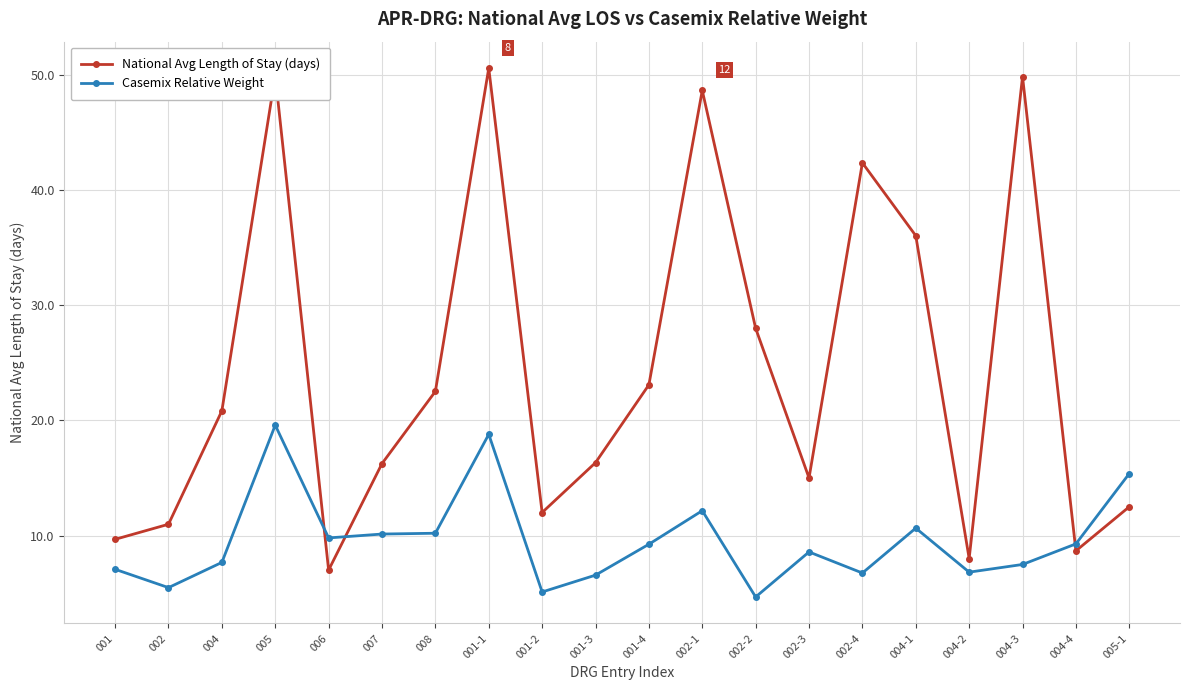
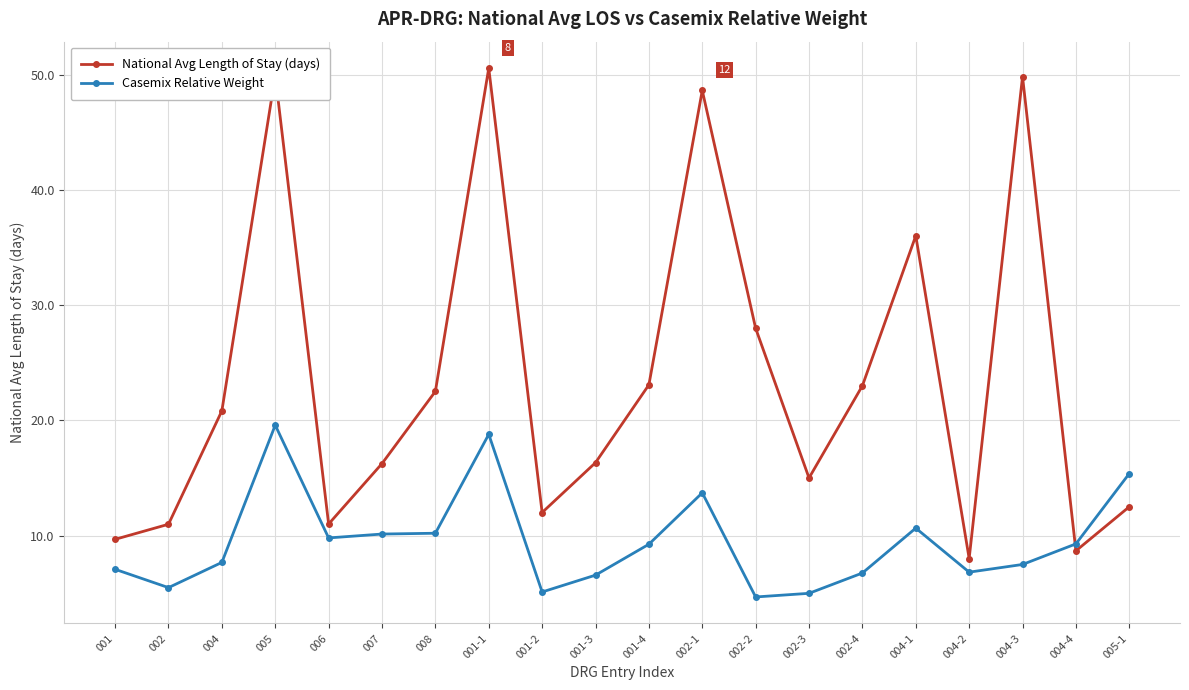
National Avg Length of Stay (days), 006: 7 -> 11
Casemix Relative Weight, 002-1: 12.2 -> 13.7
Casemix Relative Weight, 002-3: 8.6 -> 5.0
National Avg Length of Stay (days), 002-4: 42.4 -> 23.0
